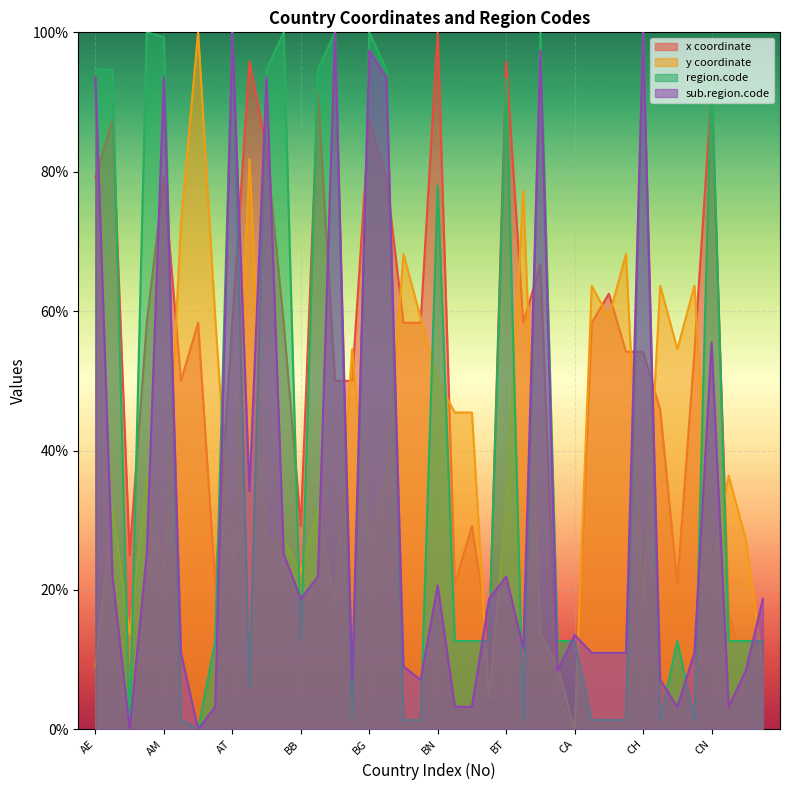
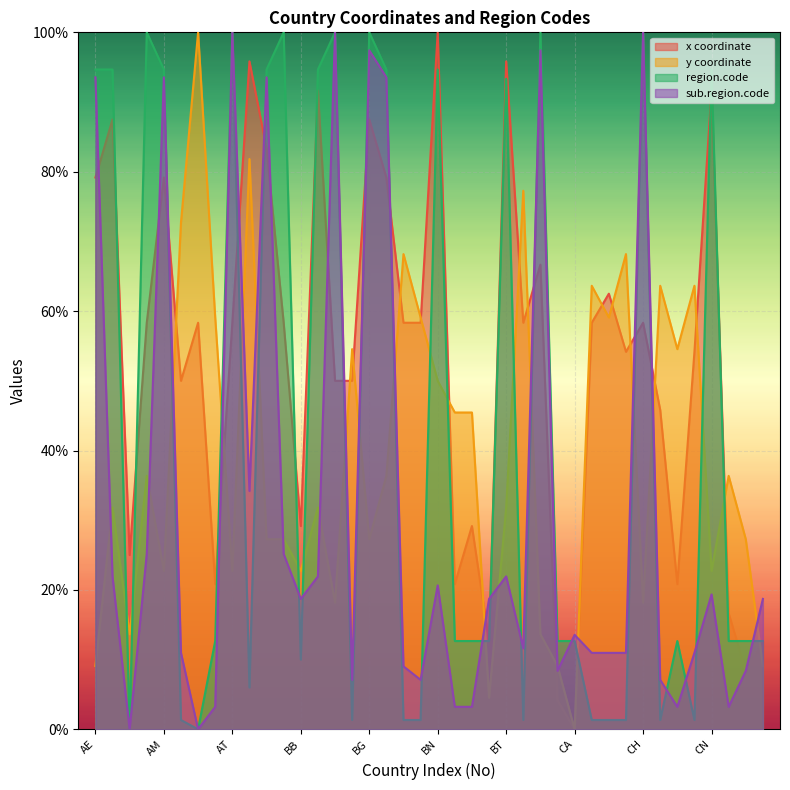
region.code, AM: 99% -> 95%
region.code, BB: 13% -> 10%
region.code, BN: 78% -> 95%
x coordinate, CH: 54% -> 58%
sub.region.code, CN: 55% -> 19%
